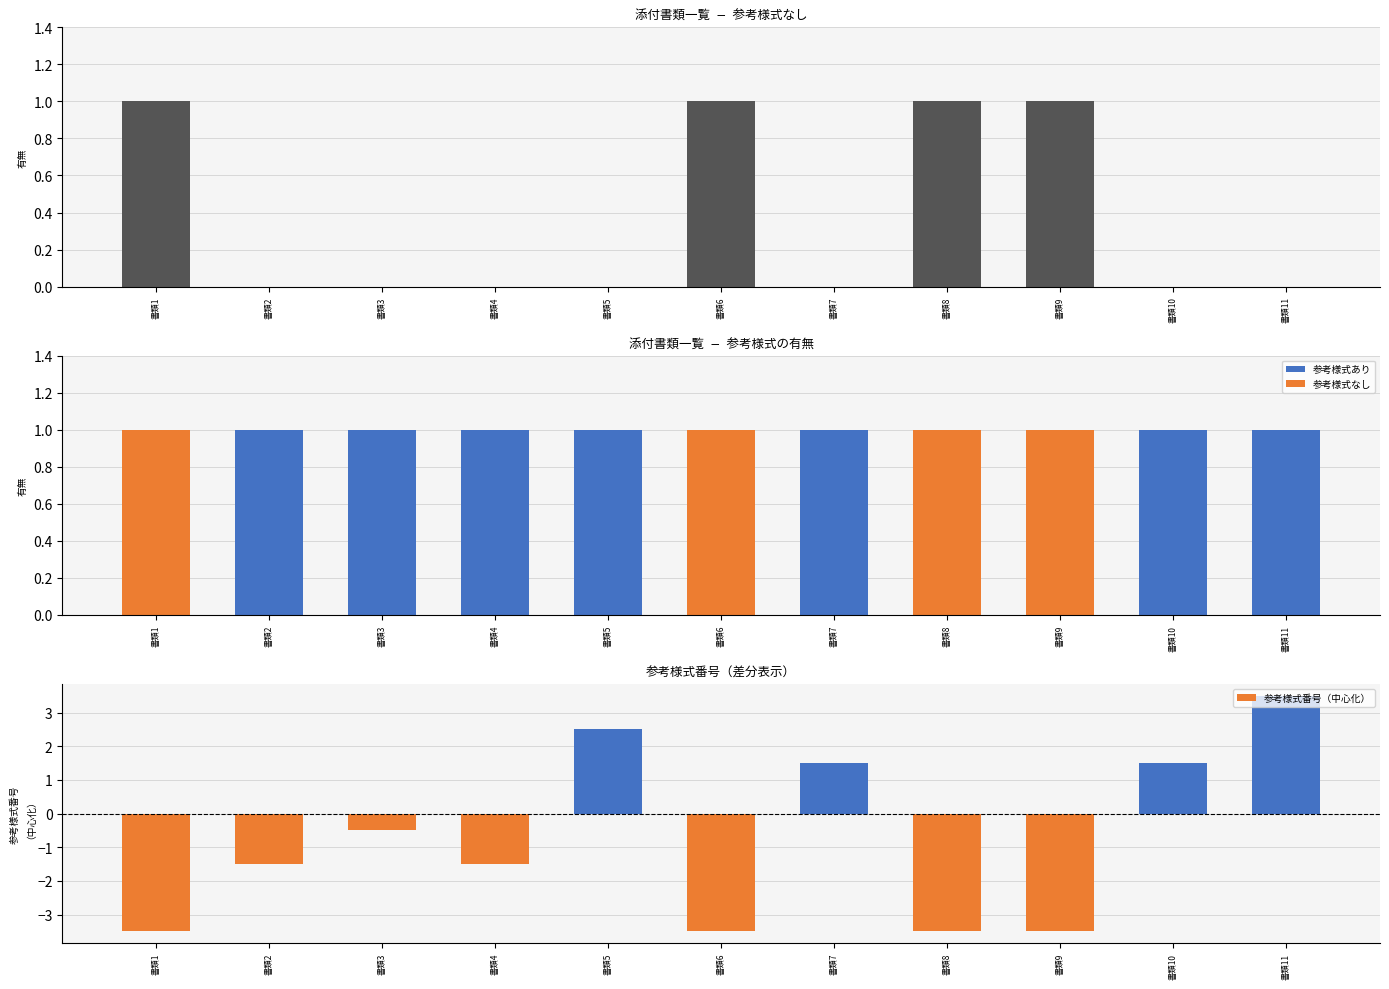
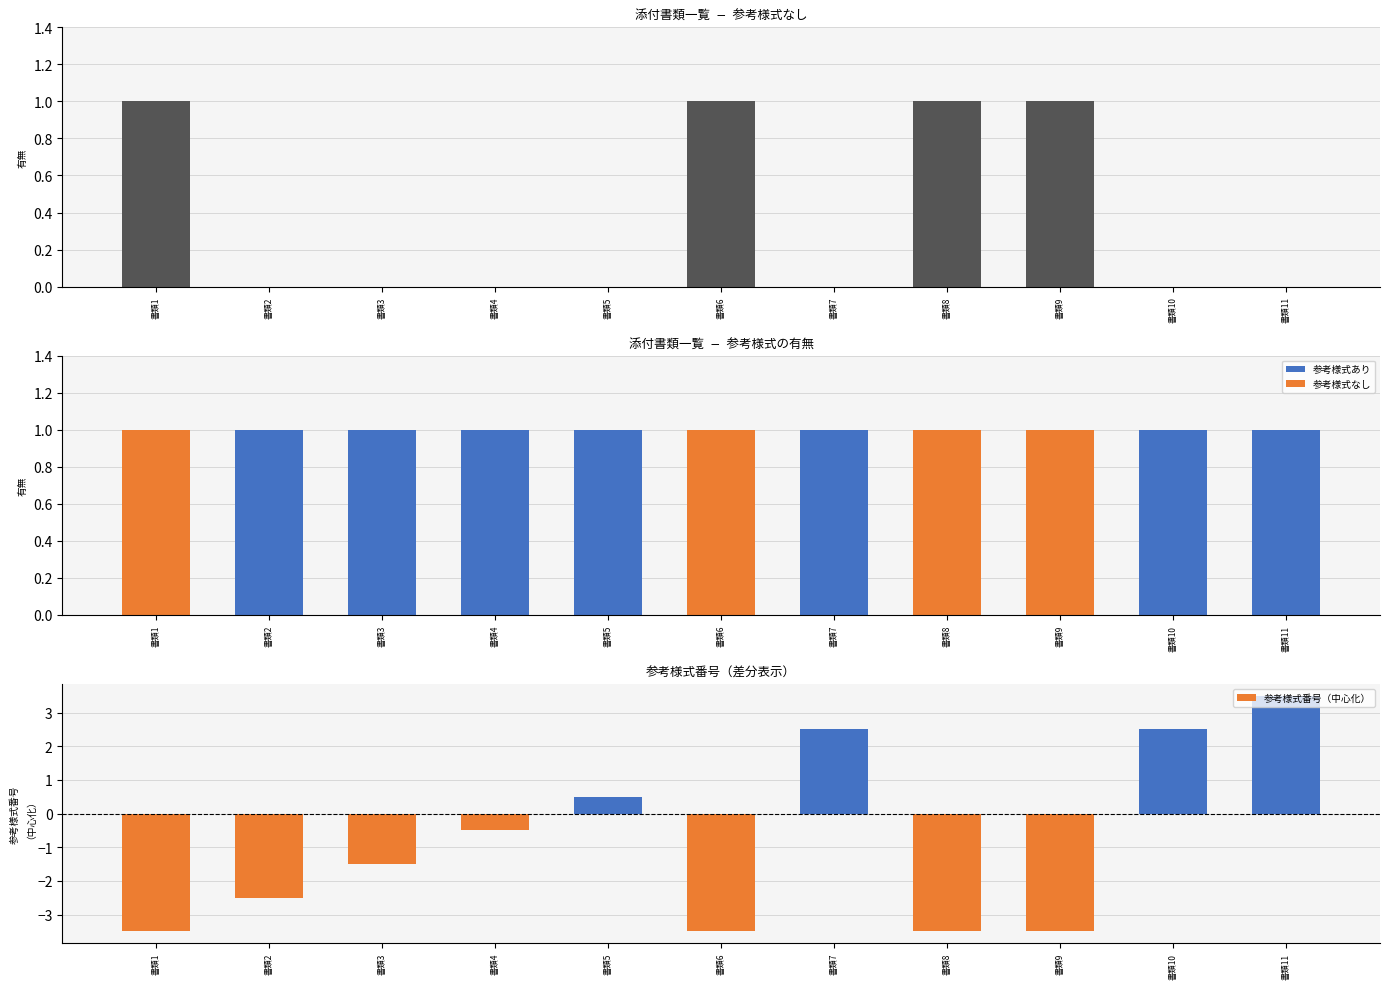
参考様式番号（差分表示）, 書類2: -1.5 -> -2.5
参考様式番号（差分表示）, 書類3: -0.5 -> -1.5
参考様式番号（差分表示）, 書類4: -1.5 -> -0.5
参考様式番号（差分表示）, 書類5: 2.5 -> 0.5
参考様式番号（差分表示）, 書類7: 1.5 -> 2.5
参考様式番号（差分表示）, 書類10: 1.5 -> 2.5
